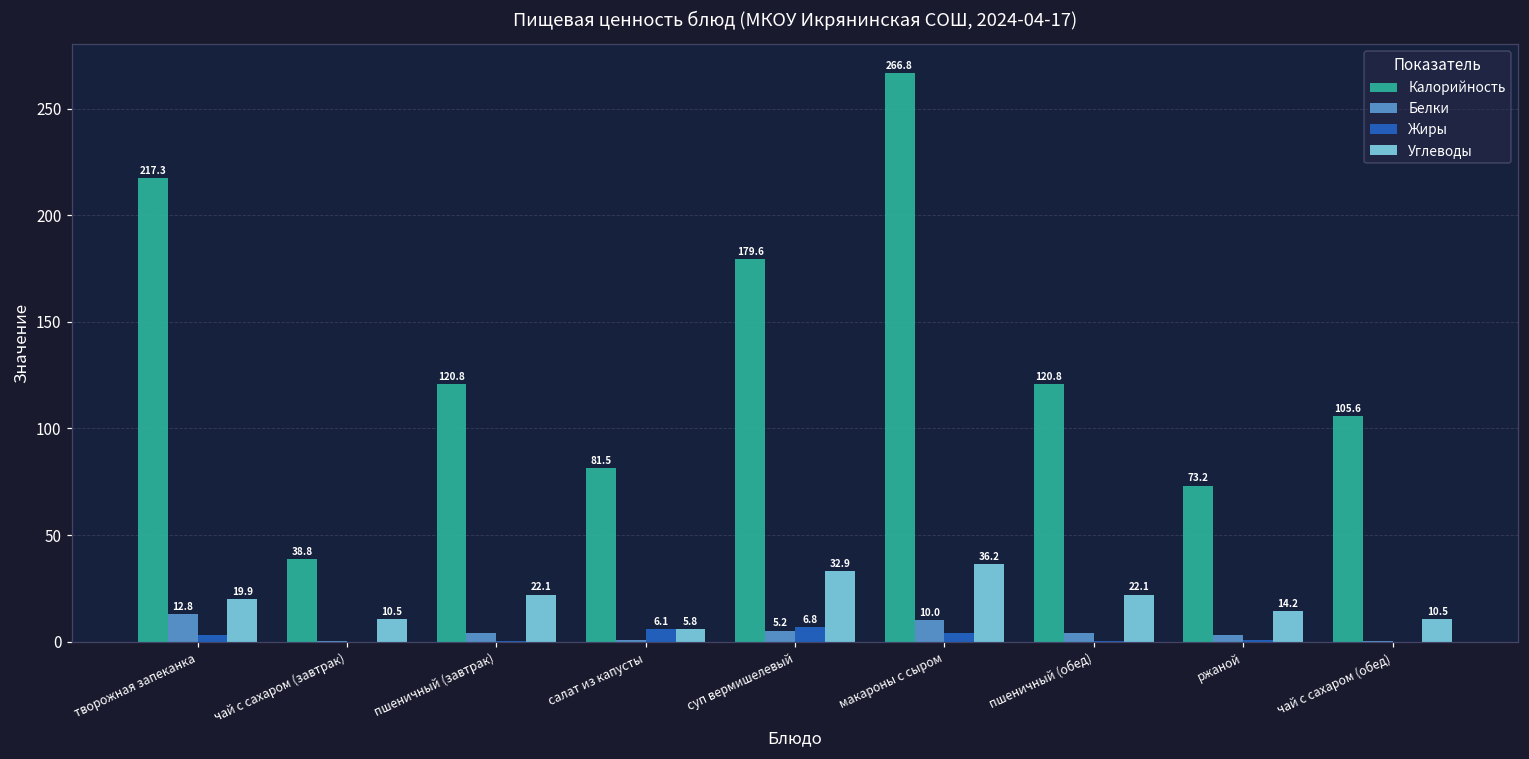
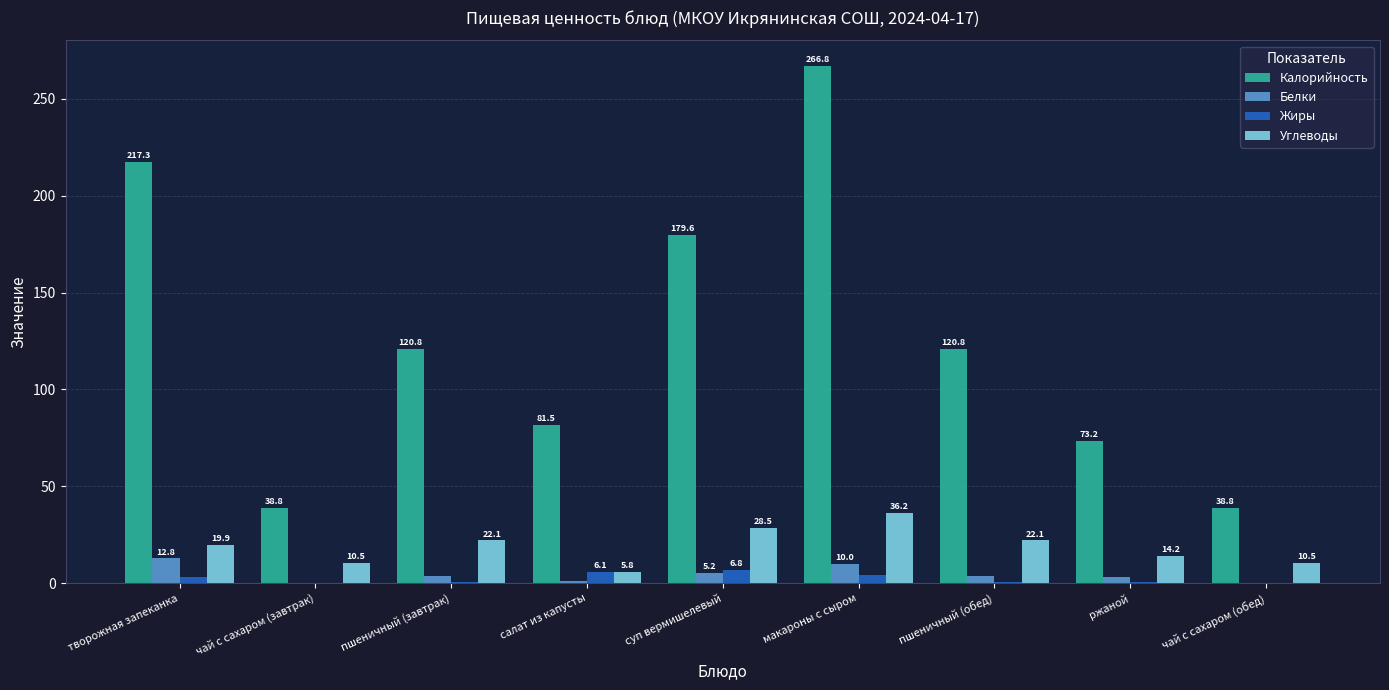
Углеводы, суп вермишелевый: 32.9 -> 28.5
Калорийность, чай с сахаром (обед): 105.6 -> 38.8
